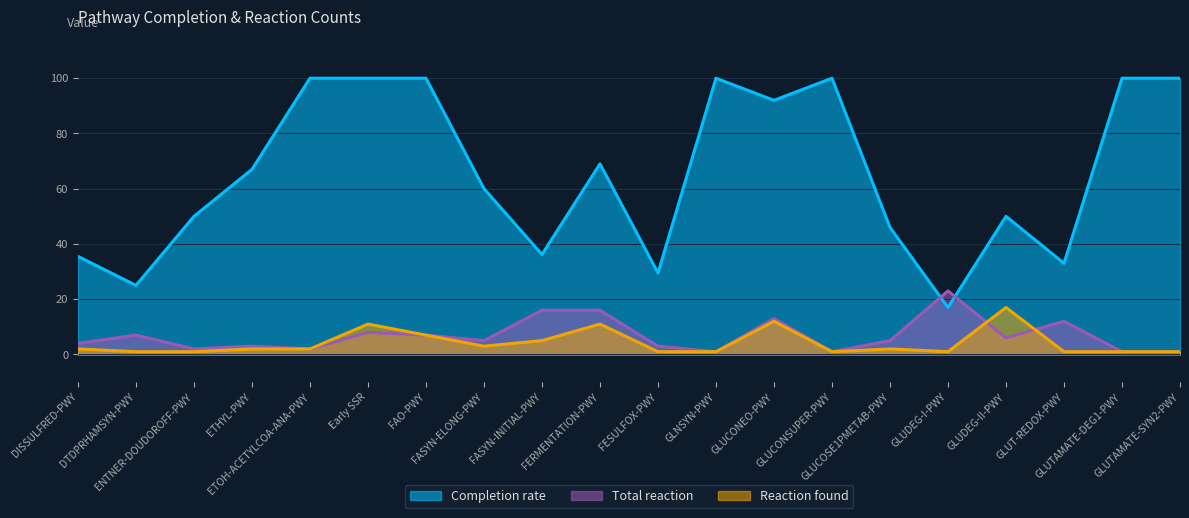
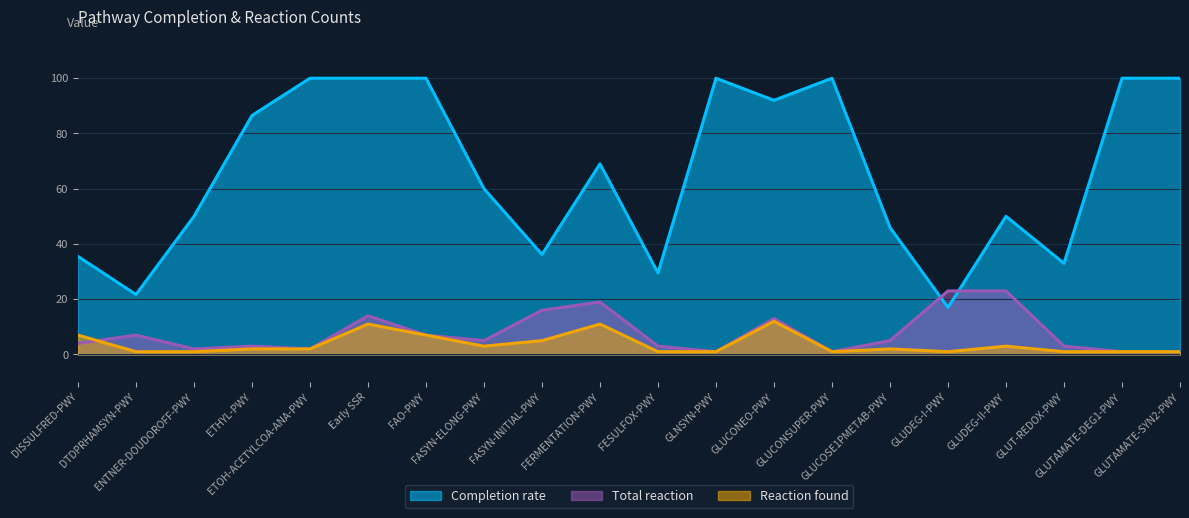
Reaction found, DISSULFRED-PWY: 2 -> 7
Completion rate, DTDPRHAMSYN-PWY: 25 -> 22
Completion rate, ETHYL-PWY: 67 -> 87
Total reaction, Early SSR: 8 -> 14
Total reaction, FERMENTATION-PWY: 16 -> 19
Total reaction, GLUDEG-II-PWY: 6 -> 23
Reaction found, GLUDEG-II-PWY: 17 -> 3
Total reaction, GLUT-REDOX-PWY: 12 -> 3
